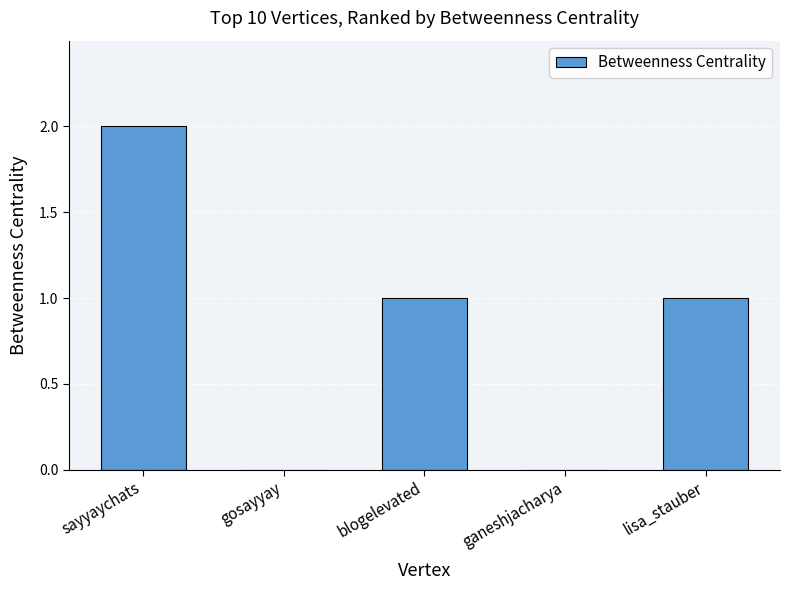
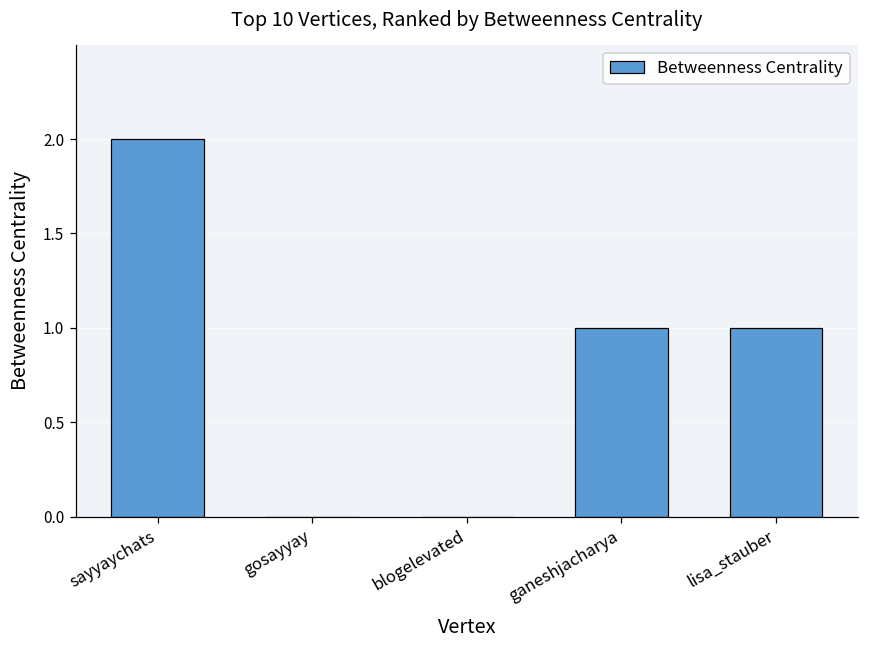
blogelevated: 1 -> 0
ganeshjacharya: 0 -> 1
